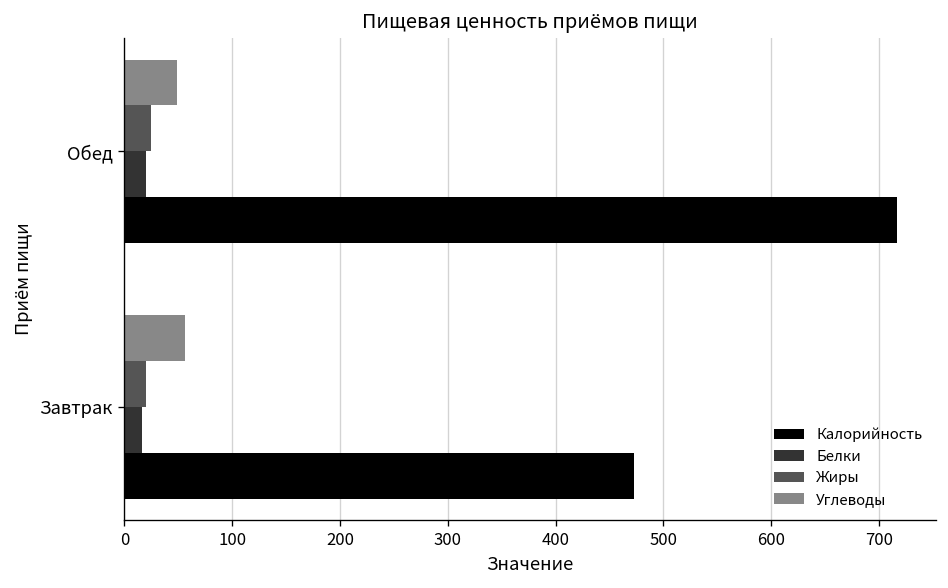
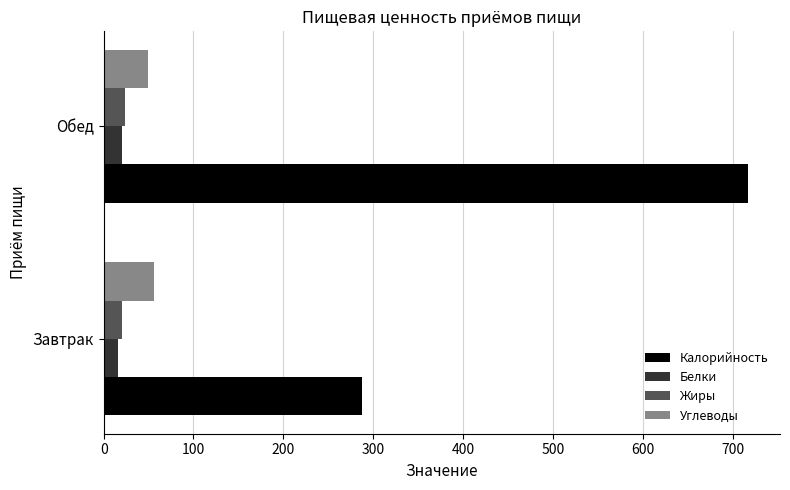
Калорийность, Завтрак: 470 -> 290
